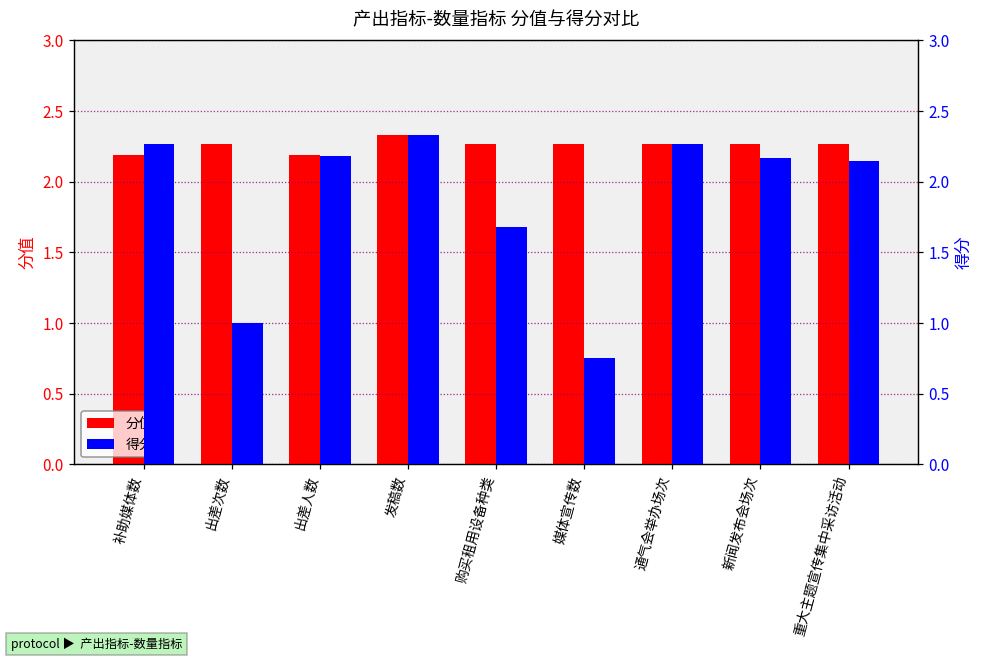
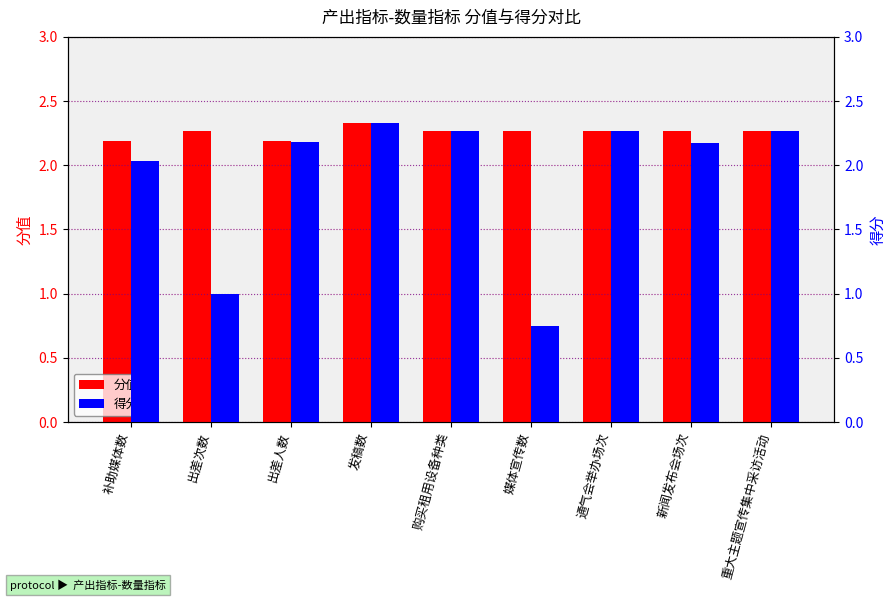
得分, 补助媒体数: 2.27 -> 2.03
得分, 购买租用设备种类: 1.68 -> 2.27
得分, 重大主题宣传集中采访活动: 2.15 -> 2.27
